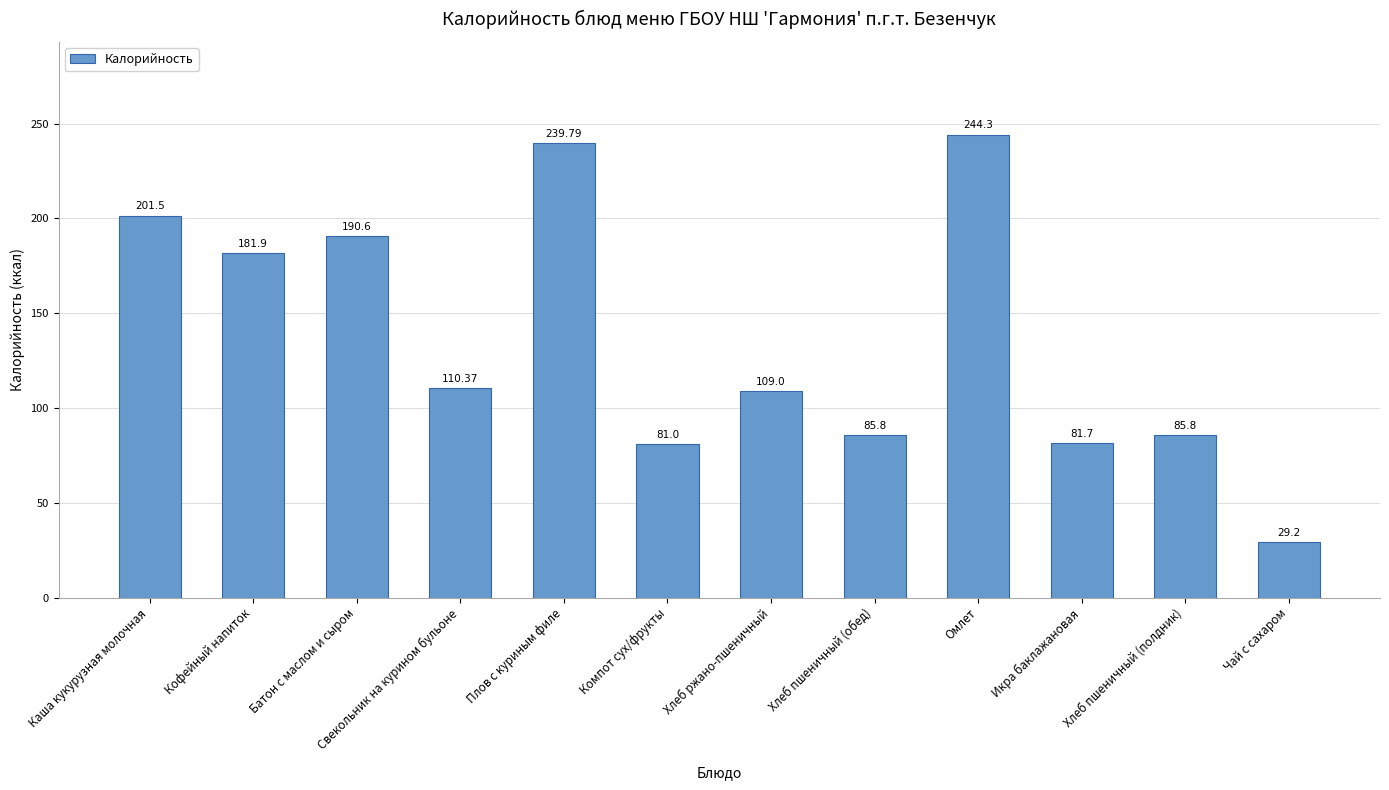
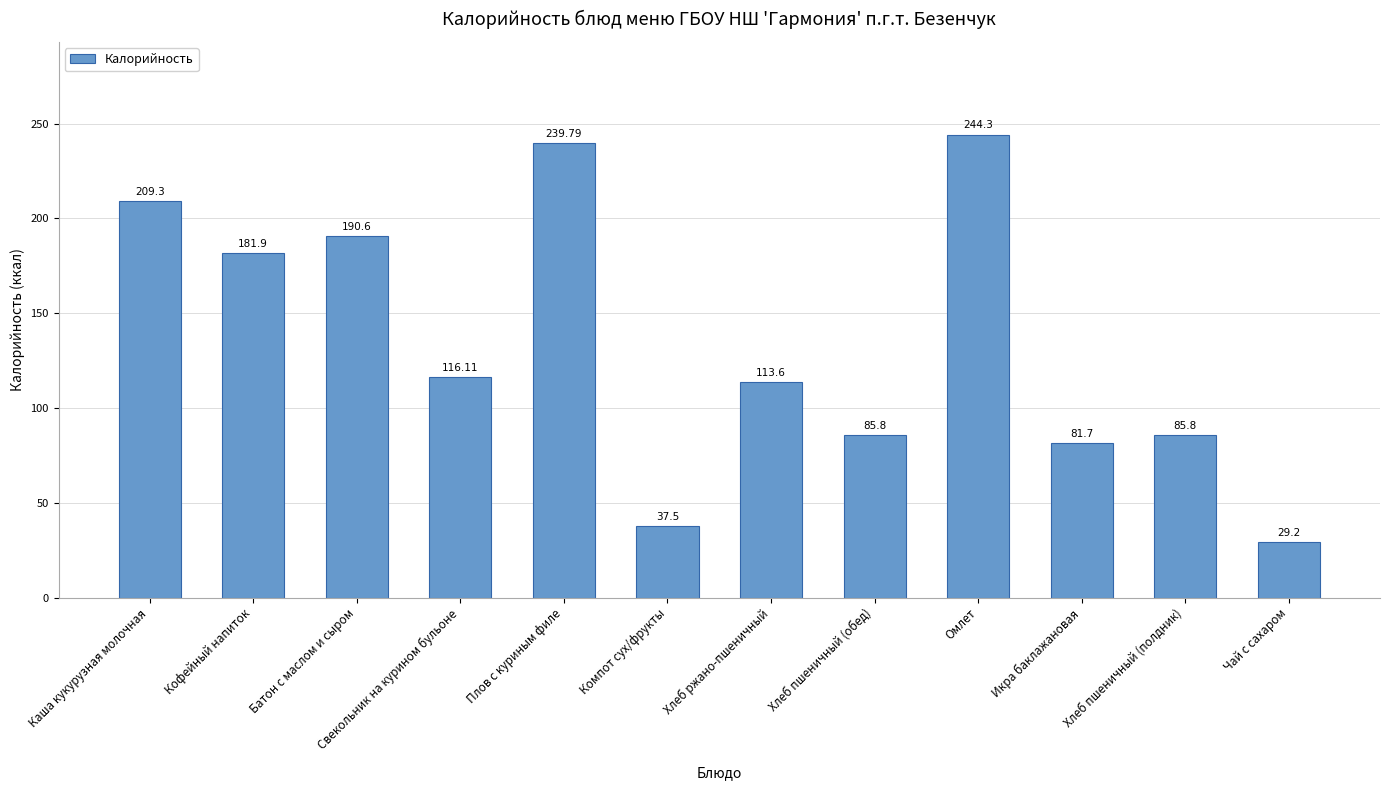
Каша кукурузная молочная: 201.5 -> 209.3
Свекольник на курином бульоне: 110.37 -> 116.11
Компот сух/фрукты: 81.0 -> 37.5
Хлеб ржано-пшеничный: 109.0 -> 113.6
